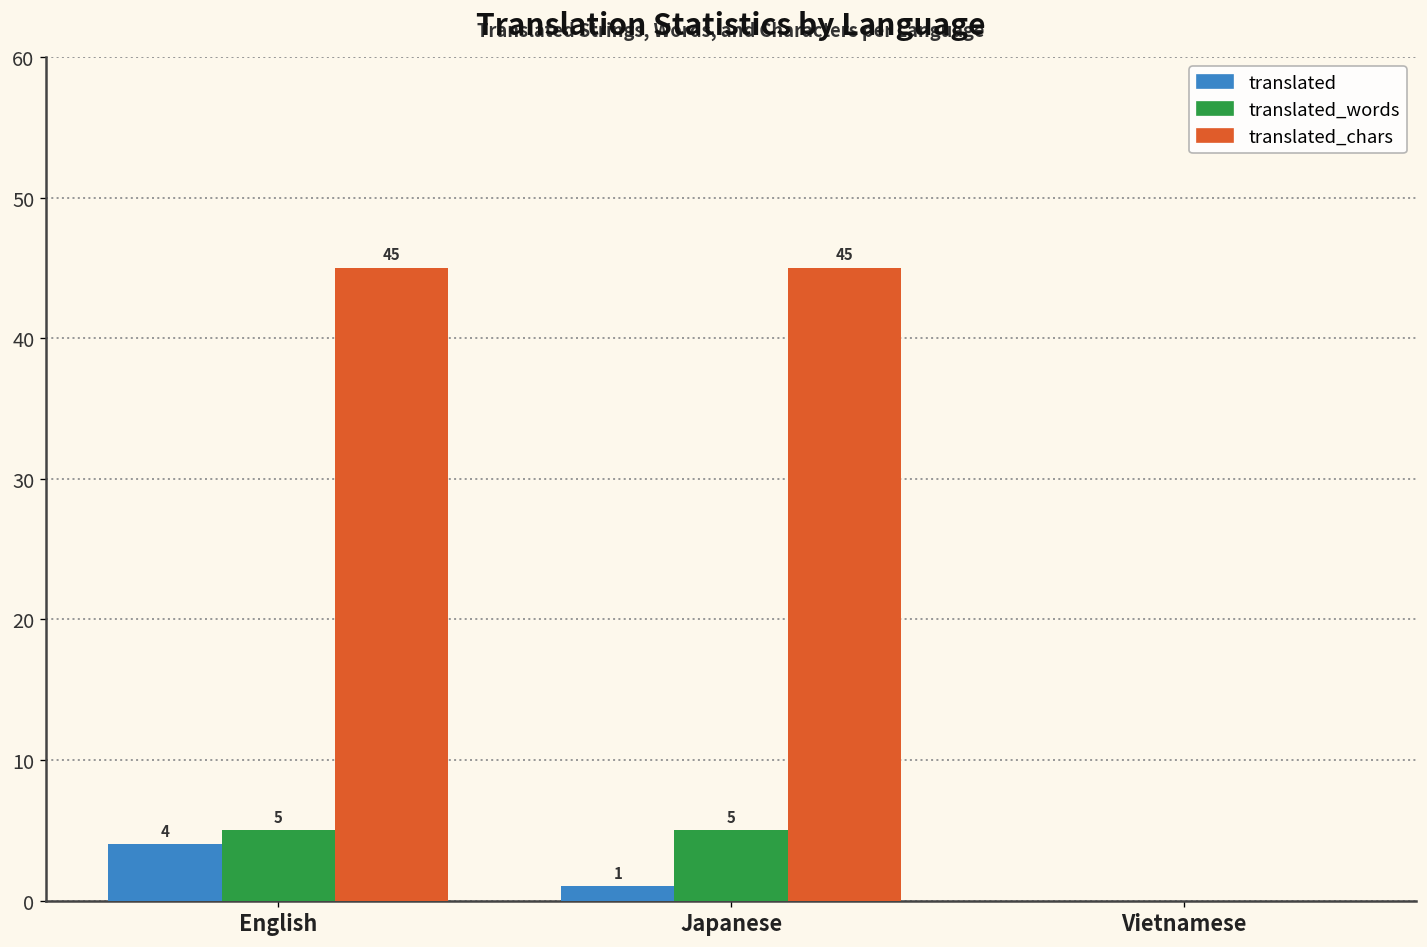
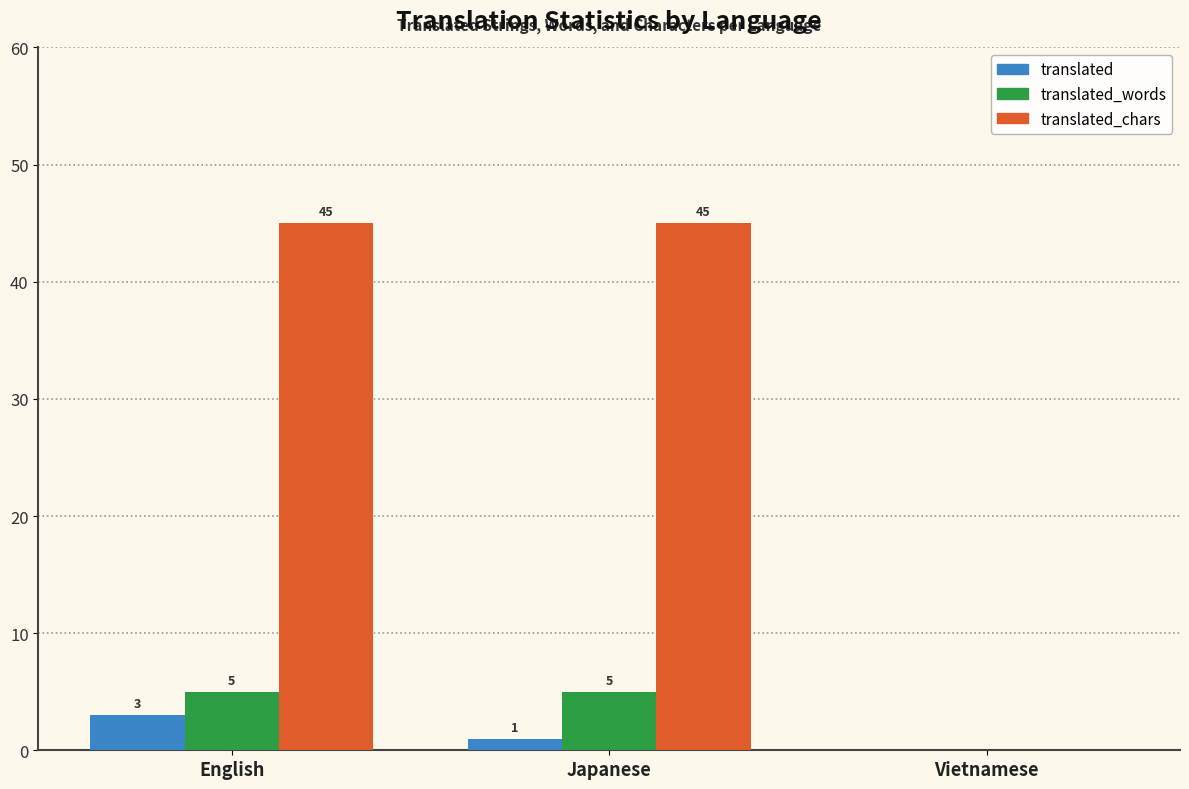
translated, English: 4 -> 3
